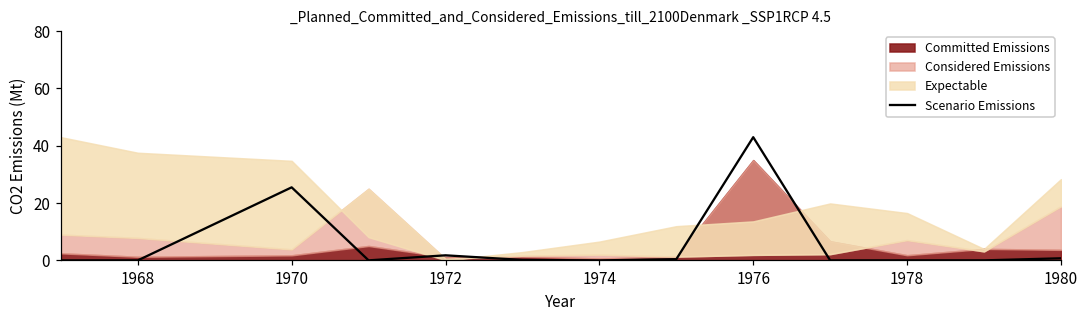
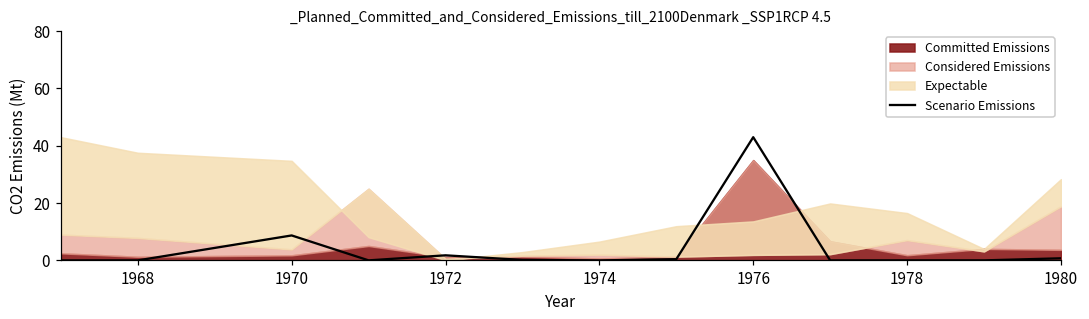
Scenario Emissions, 1970: 25 -> 9
